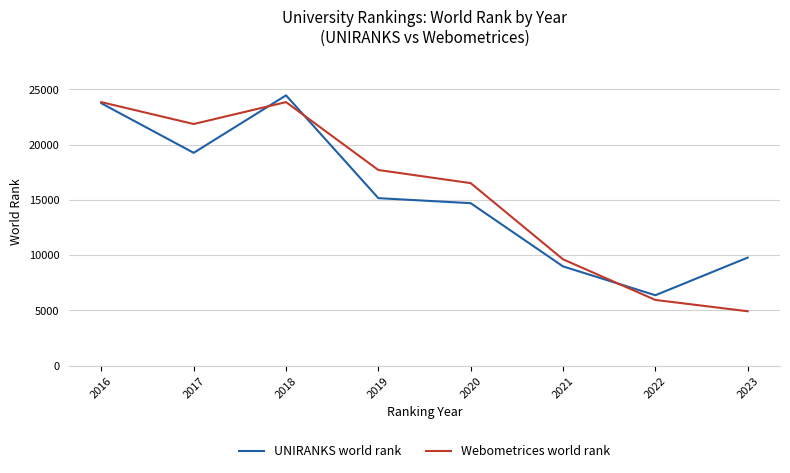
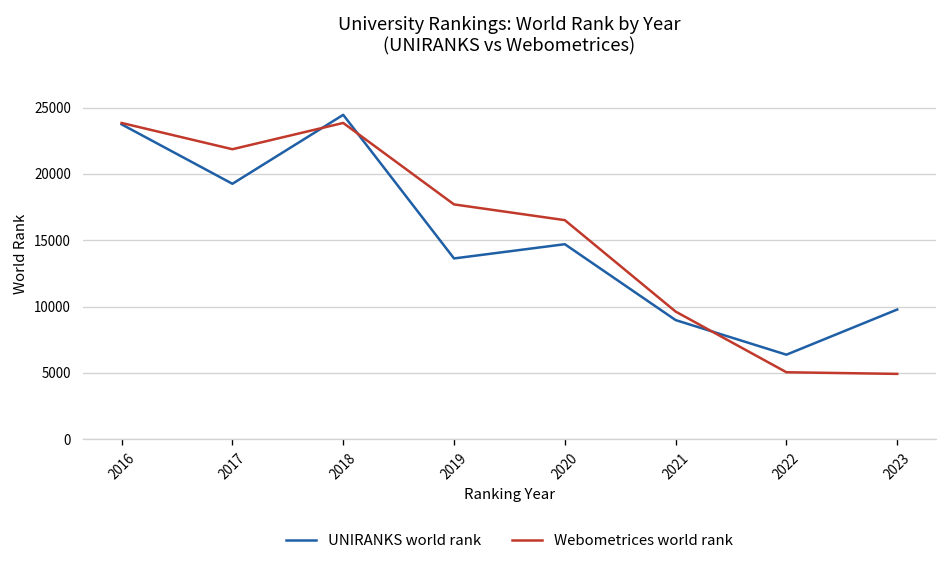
UNIRANKS world rank, 2019: 15200 -> 13600
Webometrices world rank, 2022: 5900 -> 5000
